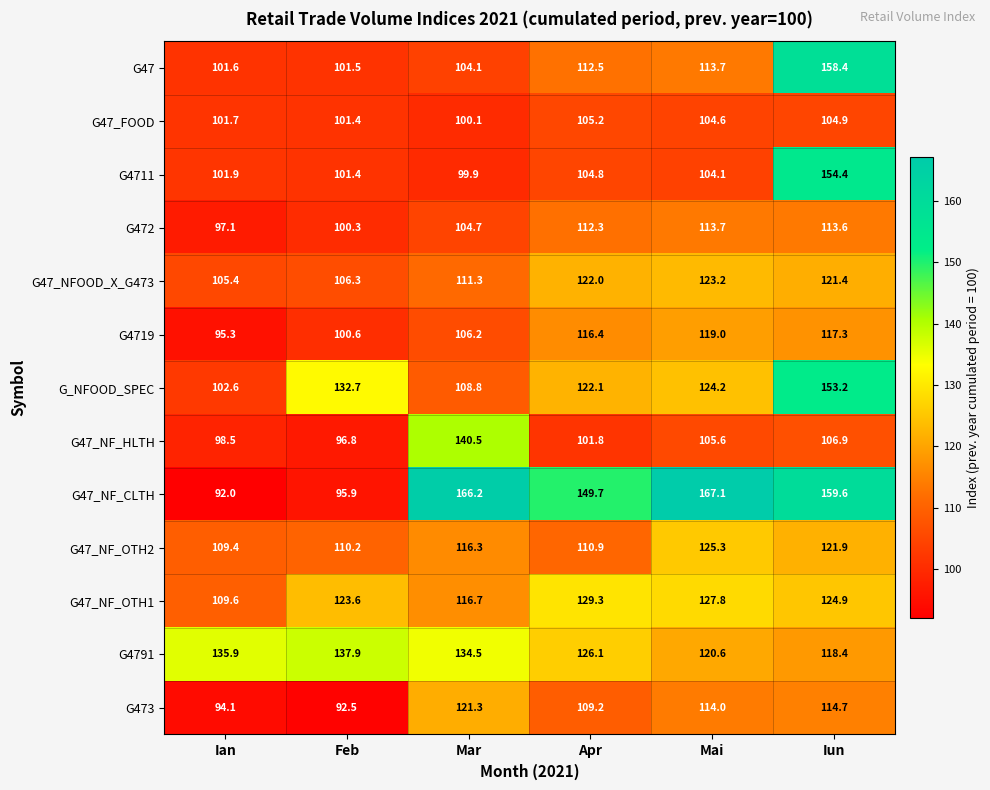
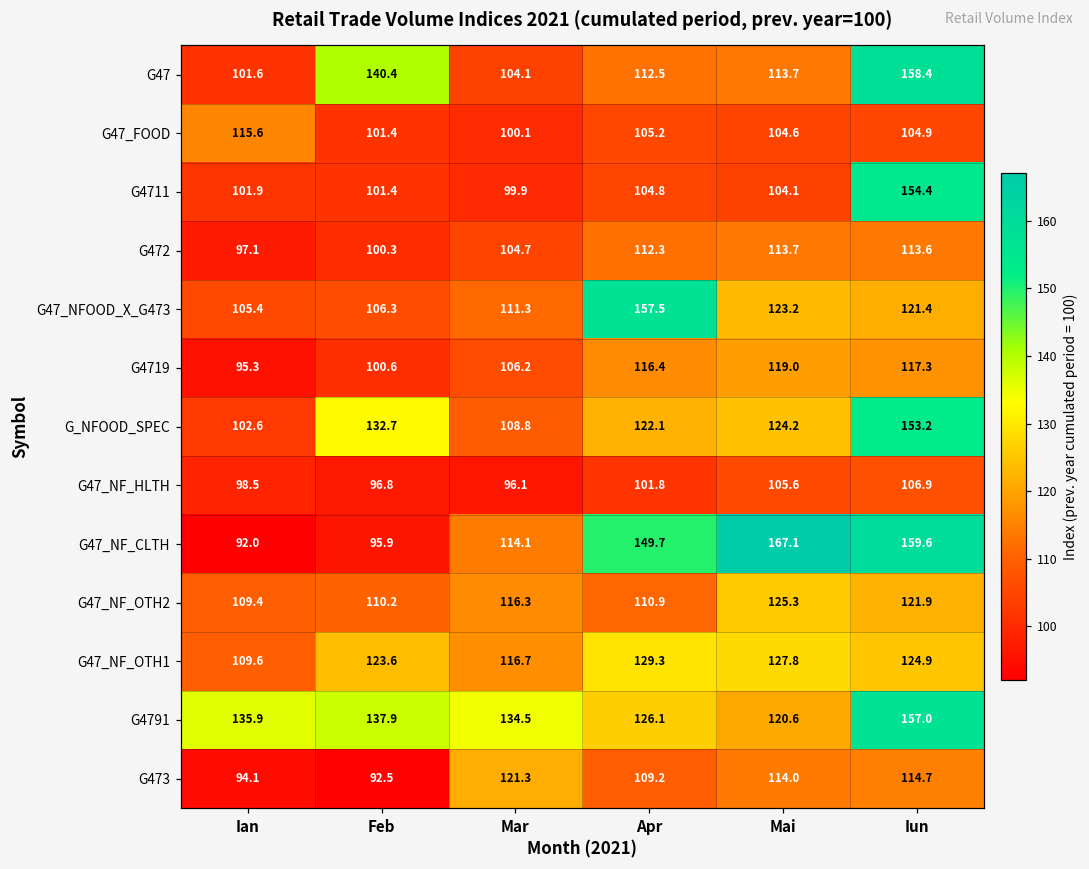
G47, Feb: 101.5 -> 140.4
G47_FOOD, Ian: 101.7 -> 115.6
G47_NFOOD_X_G473, Apr: 122.0 -> 157.5
G47_NF_HLTH, Mar: 140.5 -> 96.1
G47_NF_CLTH, Mar: 166.2 -> 114.1
G4791, Iun: 118.4 -> 157.0
